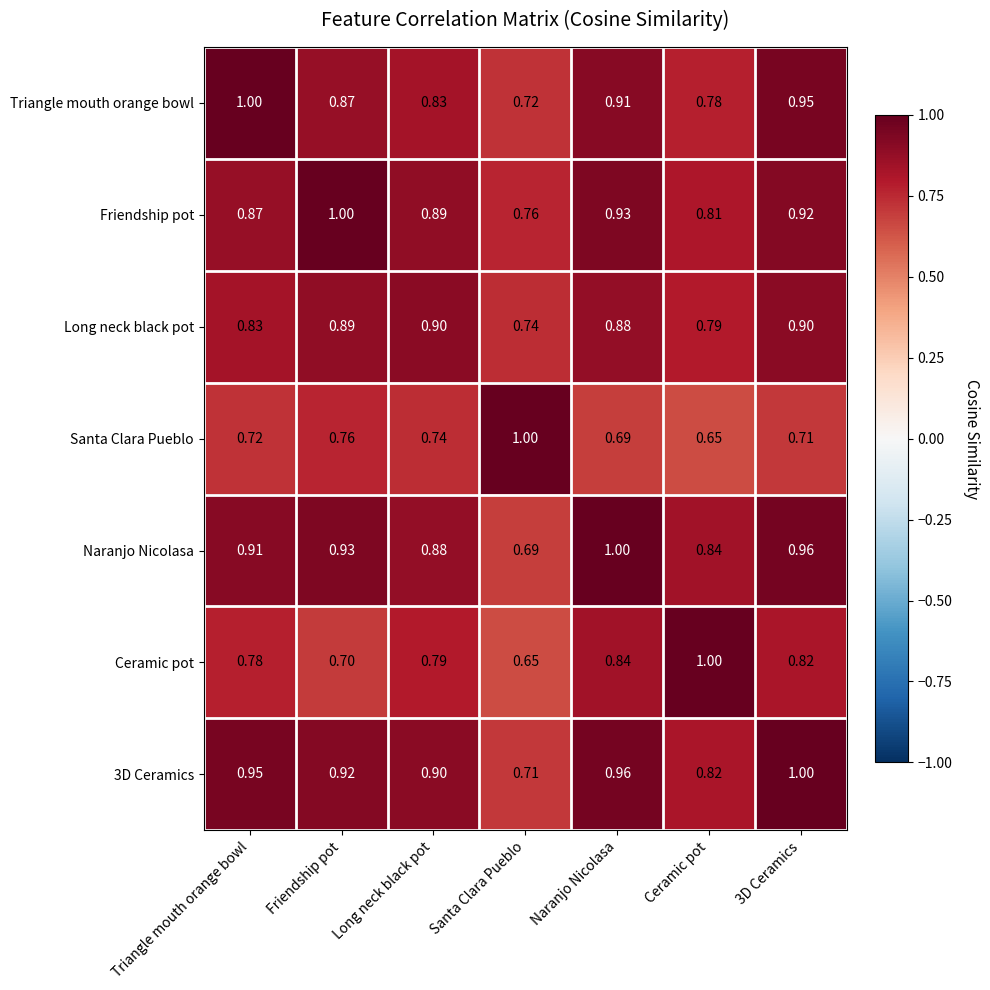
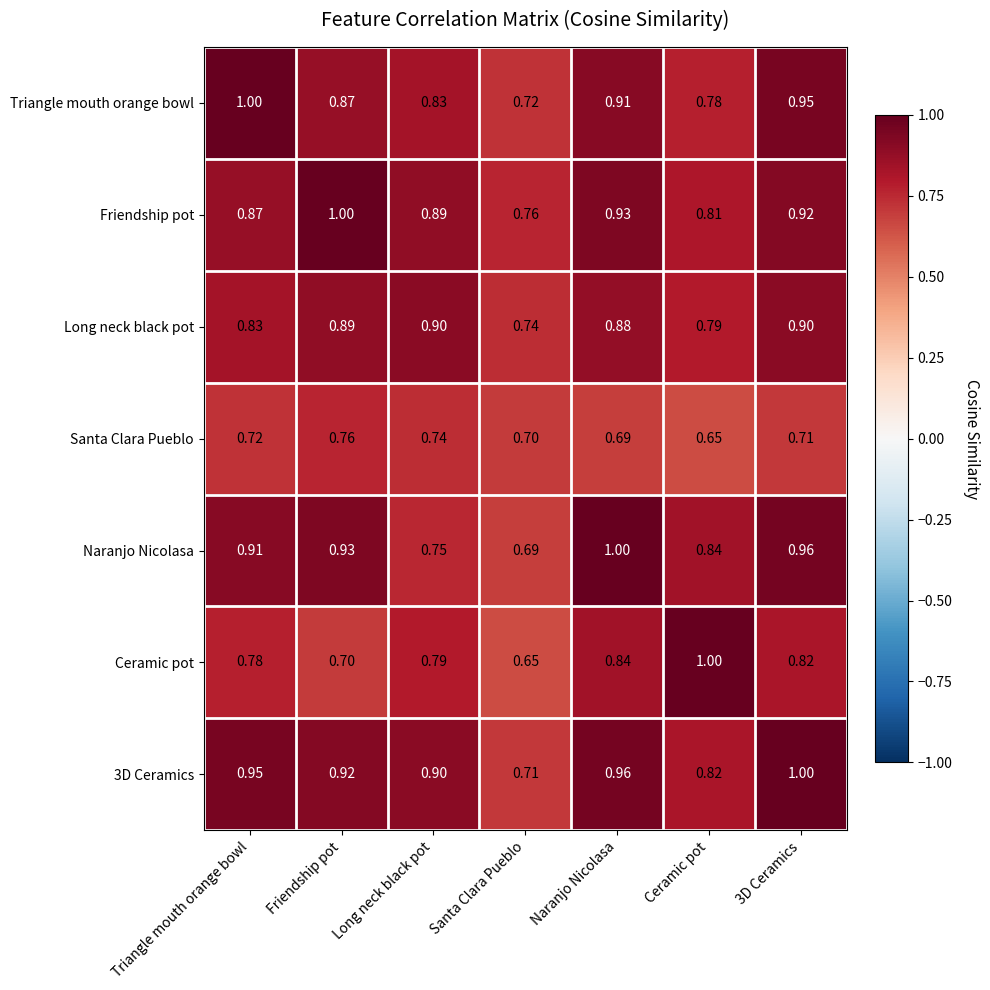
Santa Clara Pueblo, Santa Clara Pueblo: 1.00 -> 0.70
Naranjo Nicolasa, Long neck black pot: 0.88 -> 0.75
